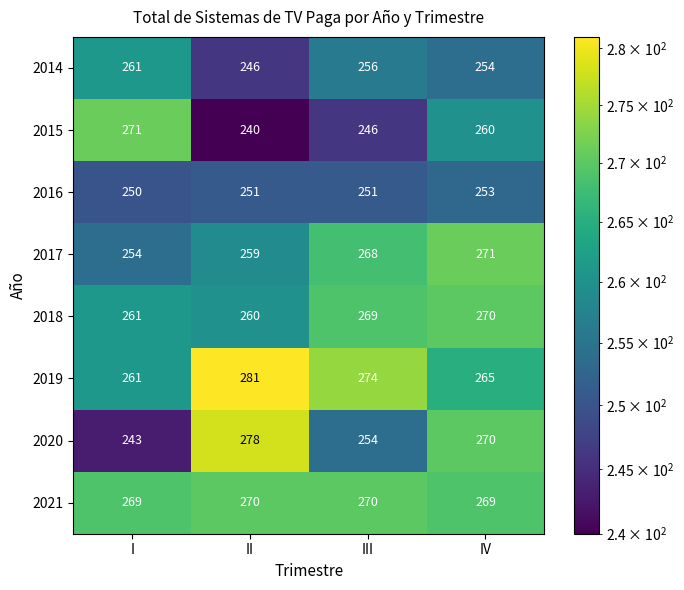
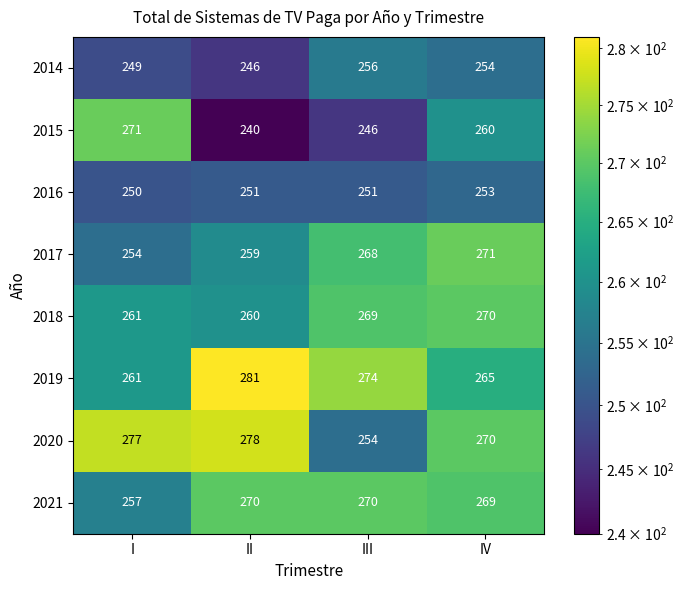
2014, I: 261 -> 249
2020, I: 243 -> 277
2021, I: 269 -> 257
